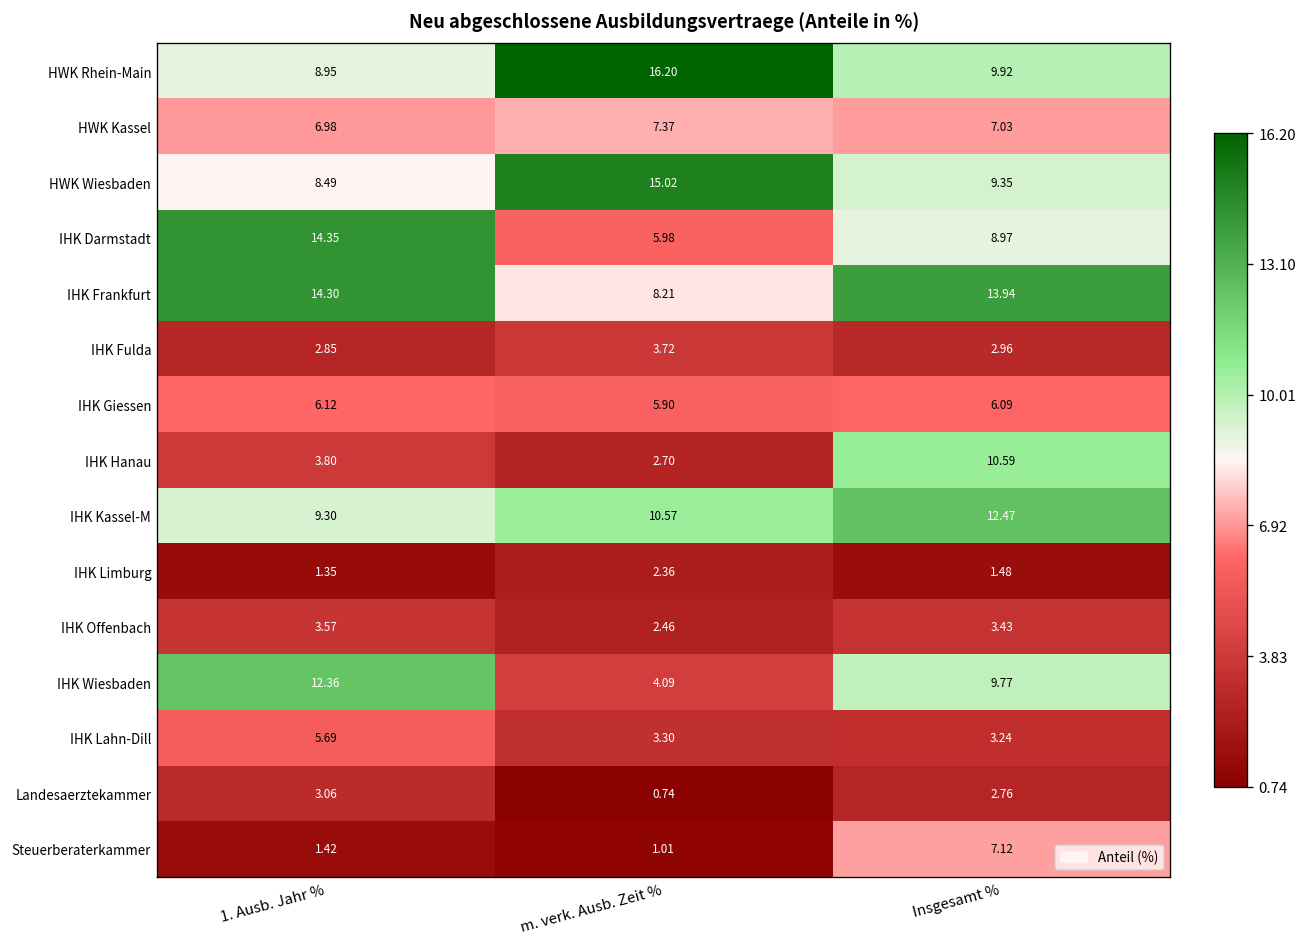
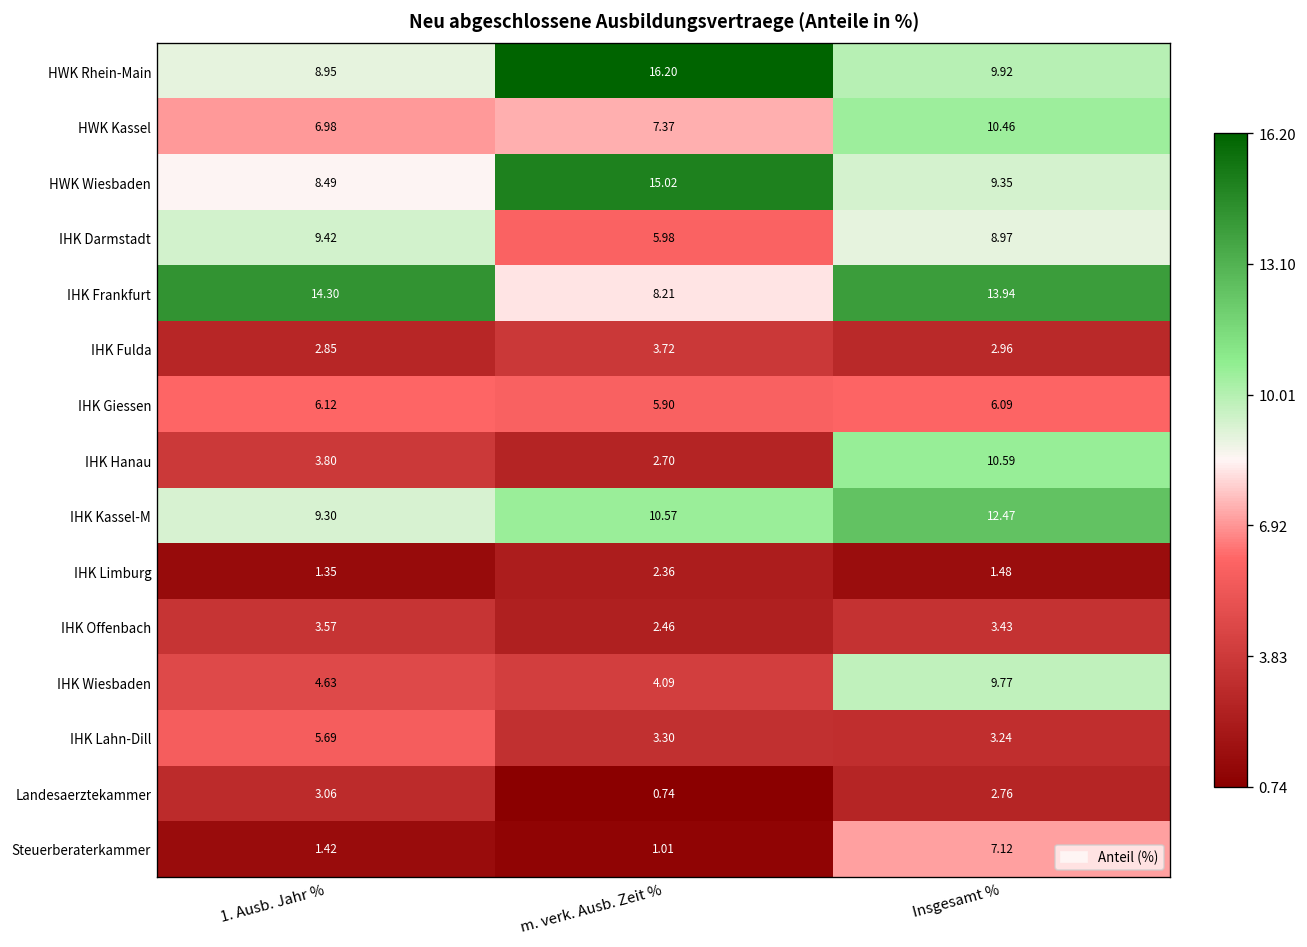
HWK Kassel, Insgesamt %: 7.03 -> 10.46
IHK Darmstadt, 1. Ausb. Jahr %: 14.35 -> 9.42
IHK Wiesbaden, 1. Ausb. Jahr %: 12.36 -> 4.63
